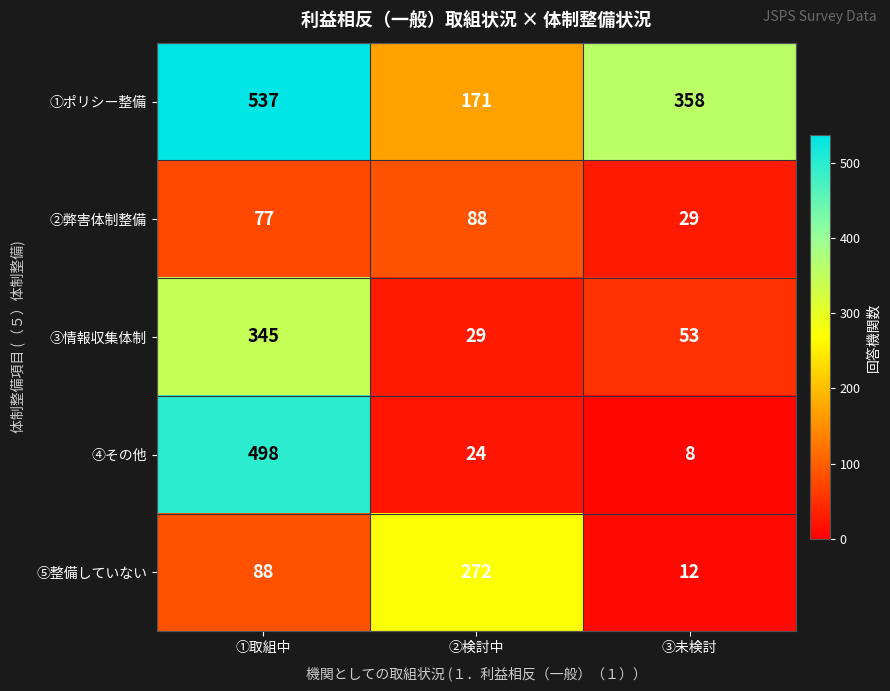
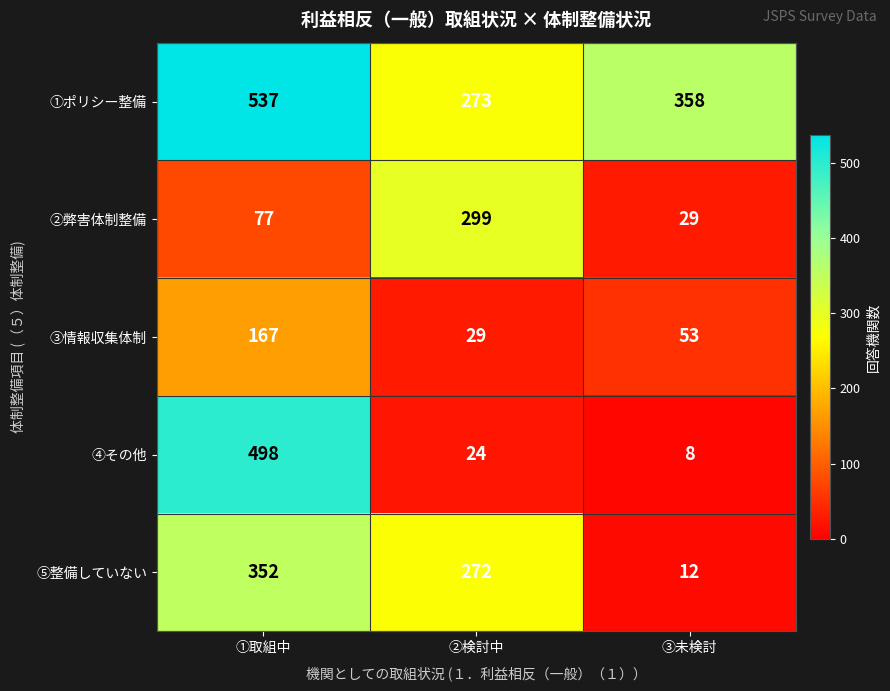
①ポリシー整備, ②検討中: 171 -> 273
②弊害体制整備, ②検討中: 88 -> 299
③情報収集体制, ①取組中: 345 -> 167
⑤整備していない, ①取組中: 88 -> 352
